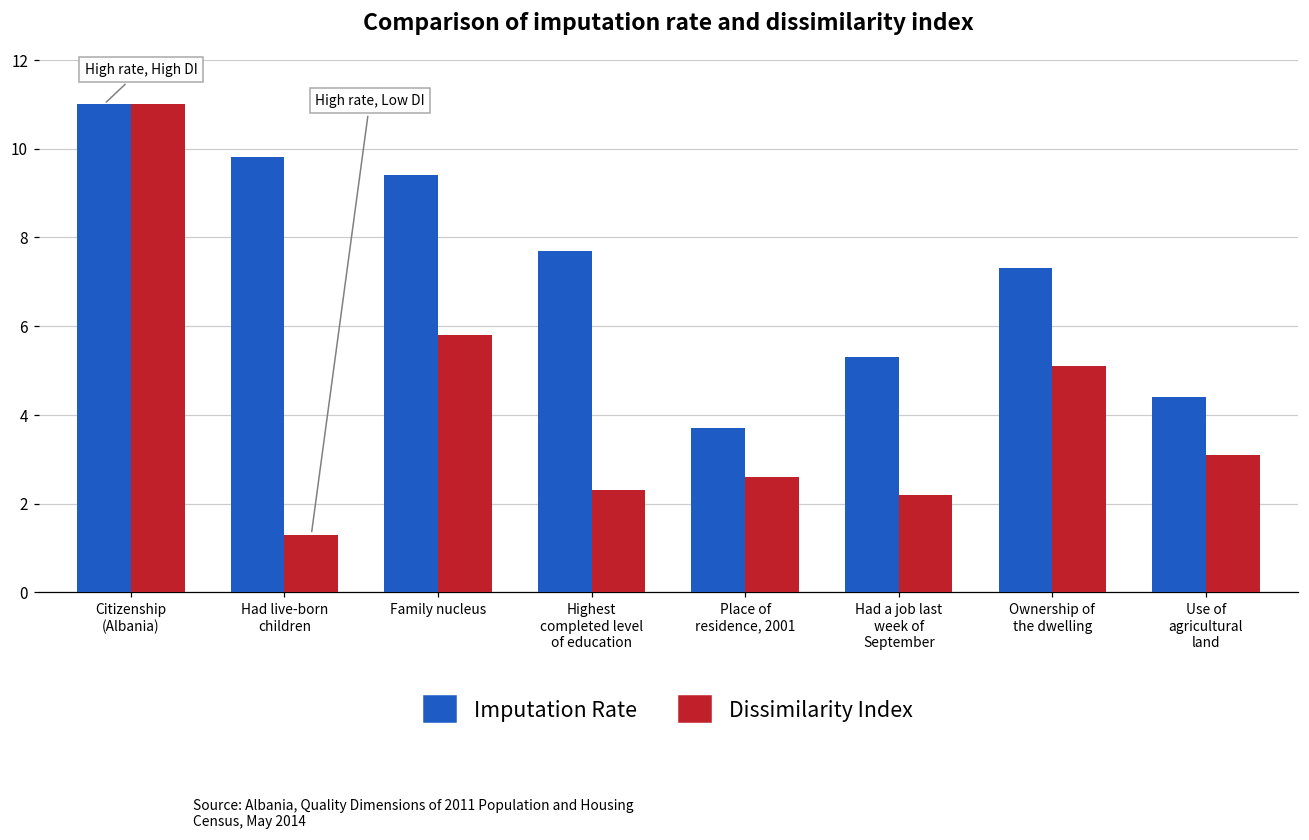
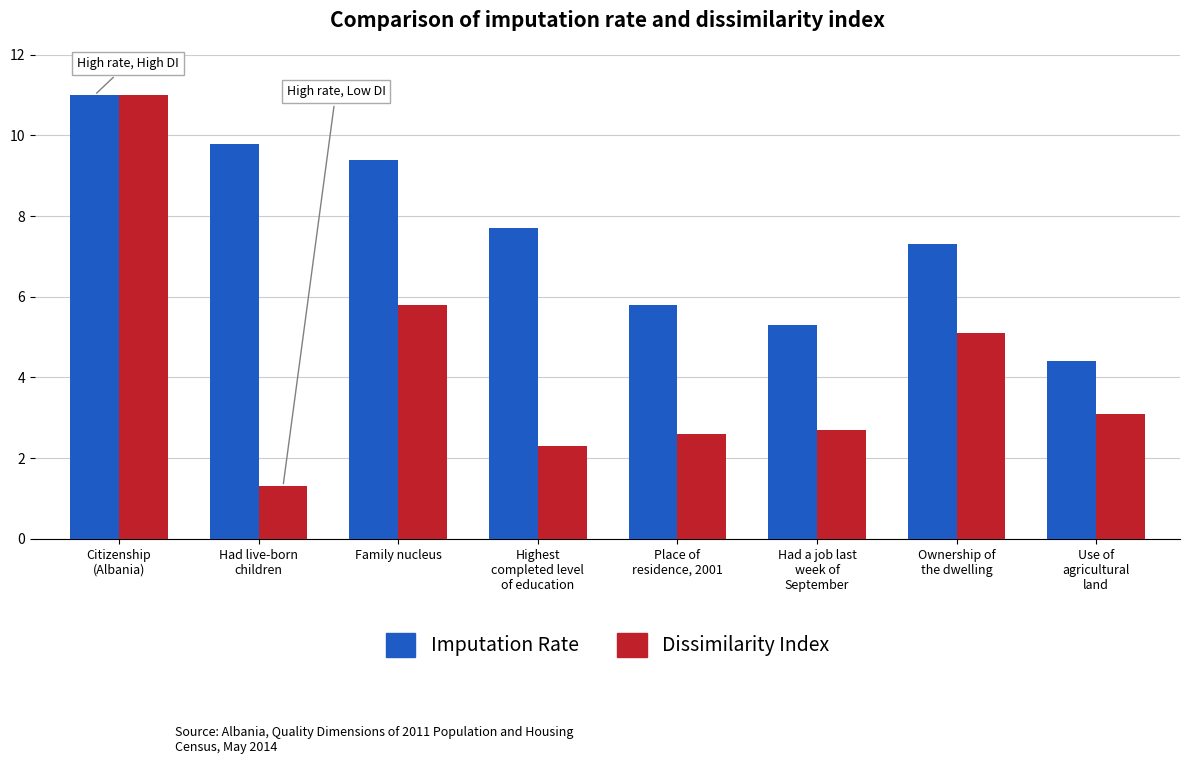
Imputation Rate, Place of residence, 2001: 3.7 -> 5.8
Dissimilarity Index, Had a job last week of September: 2.2 -> 2.7
